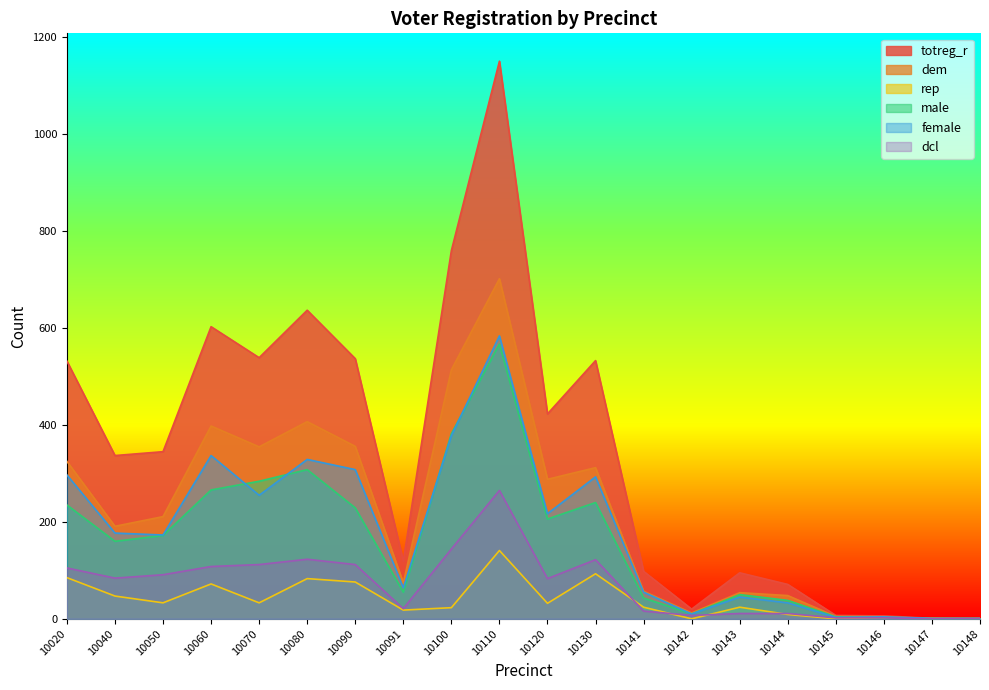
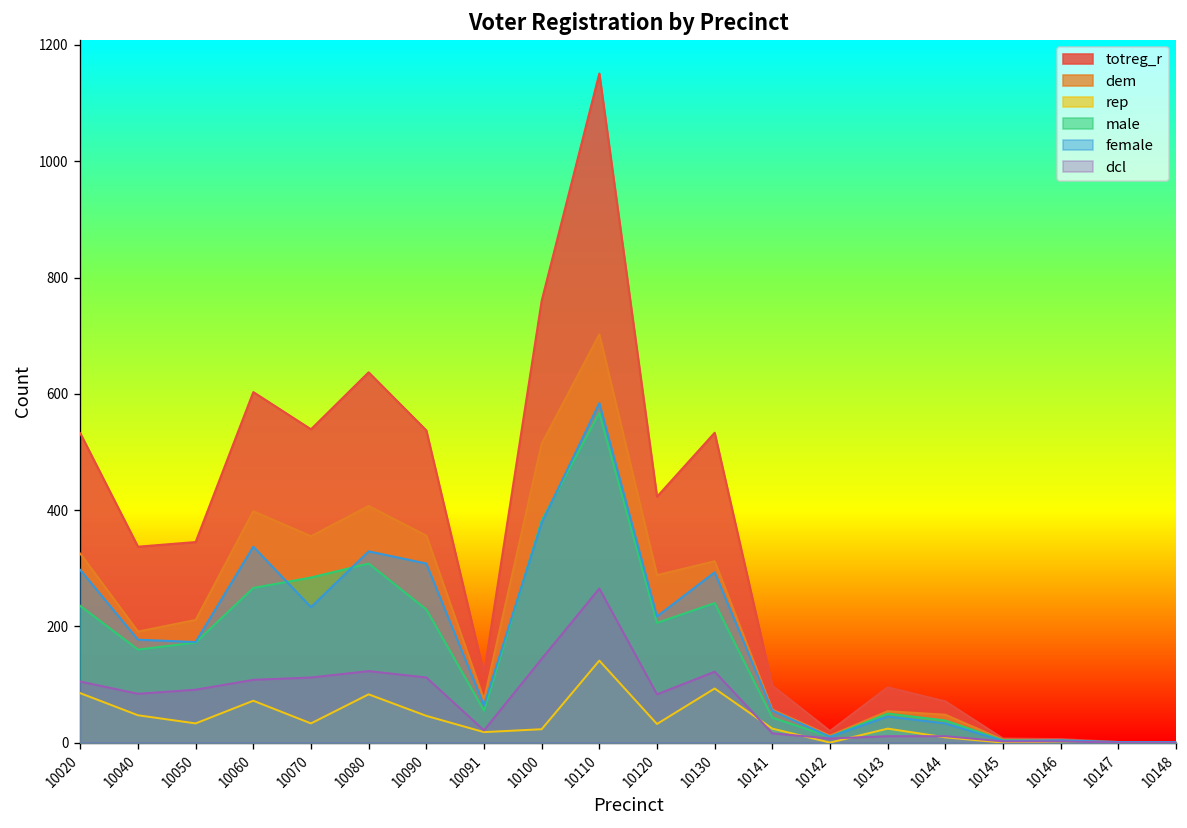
female, 10070: 260 -> 230
rep, 10090: 80 -> 50
